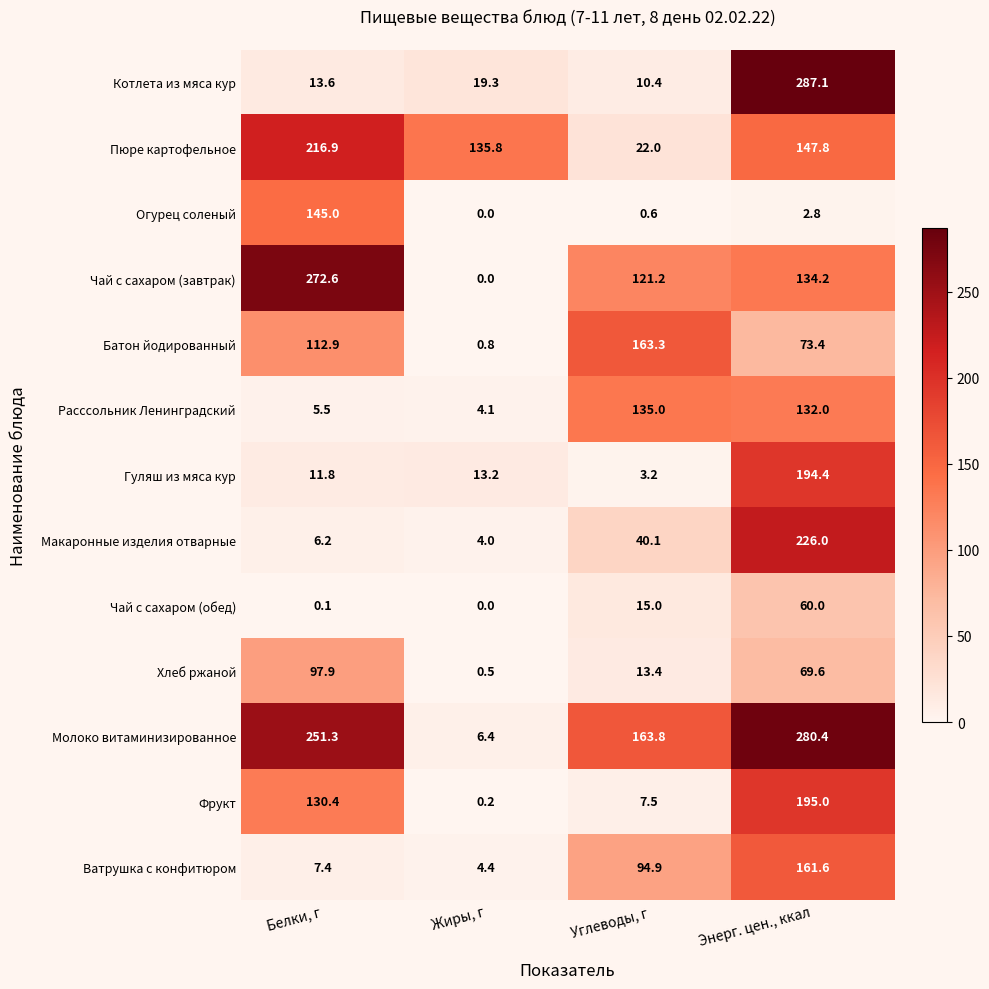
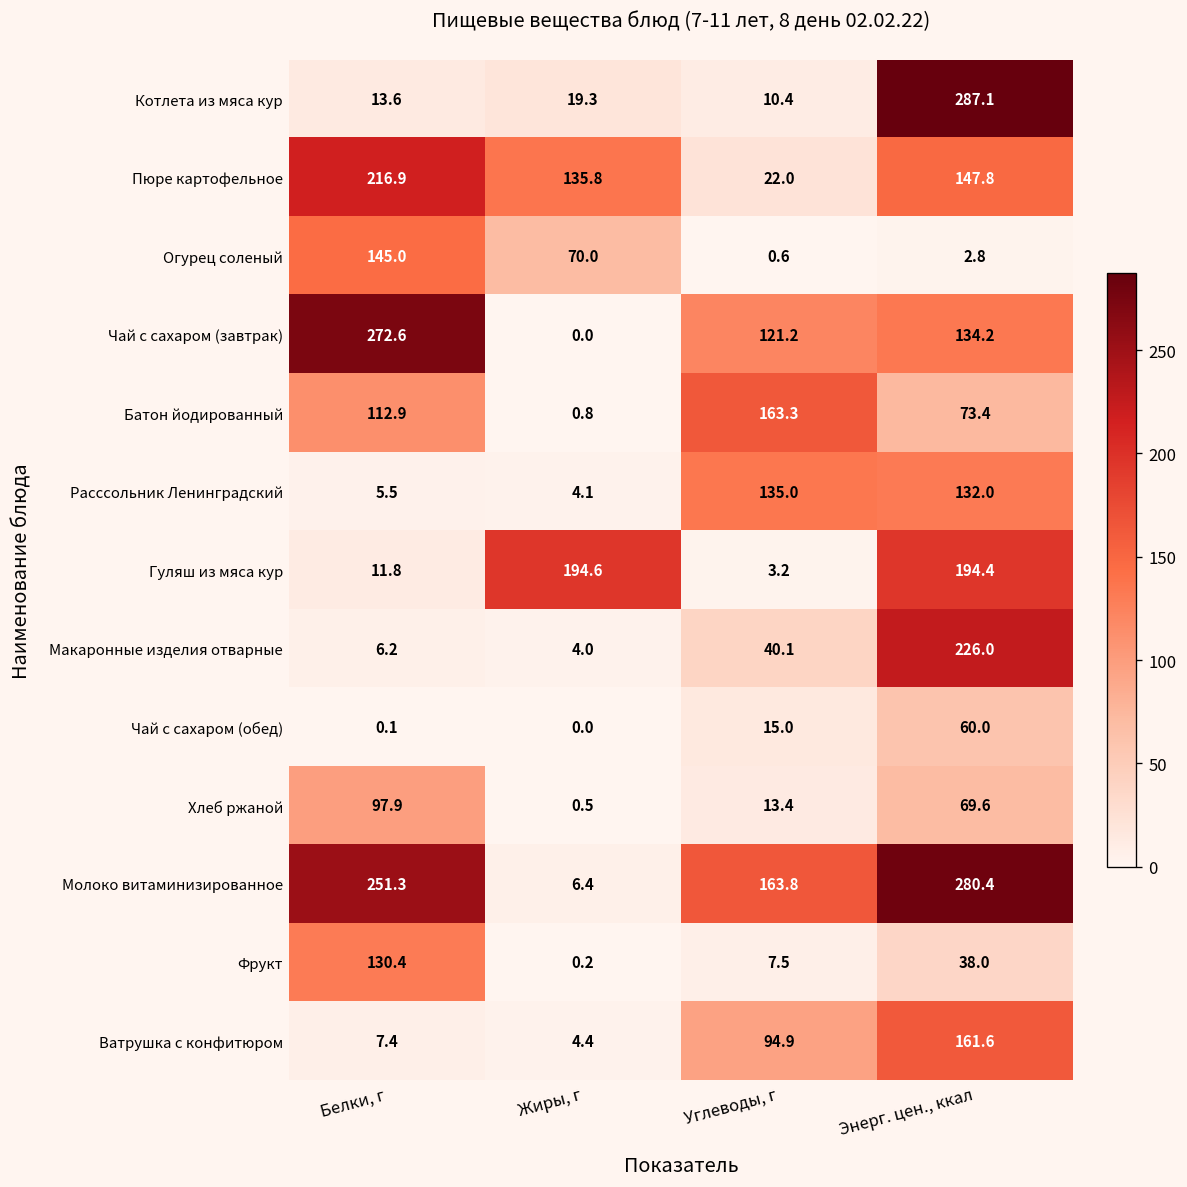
Огурец соленый, Жиры, г: 0.0 -> 70.0
Гуляш из мяса кур, Жиры, г: 13.2 -> 194.6
Фрукт, Энерг. цен., ккал: 195.0 -> 38.0
